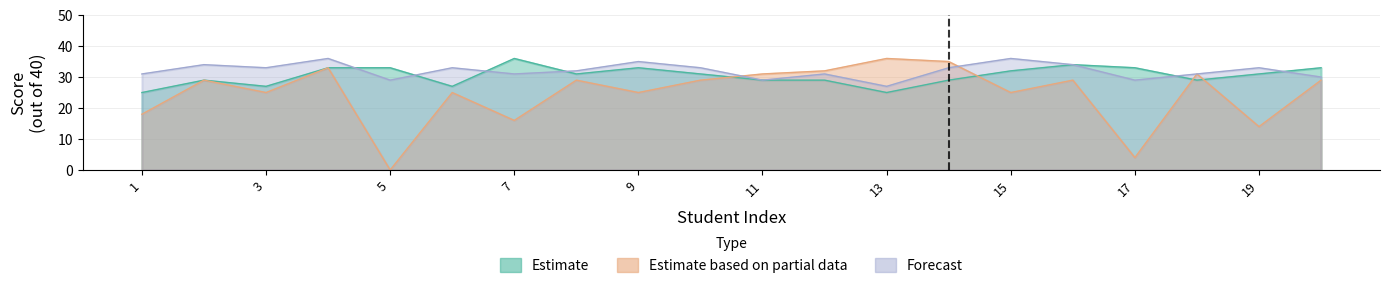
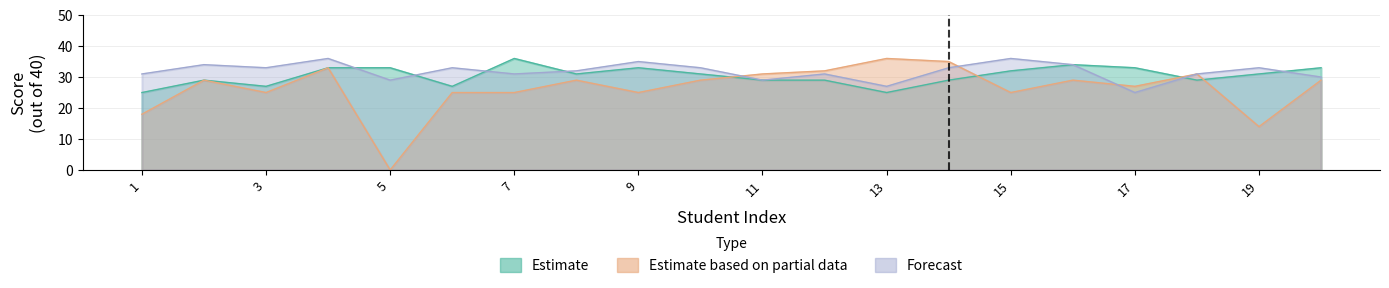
Estimate based on partial data, 7: 16 -> 25
Estimate based on partial data, 17: 4 -> 27
Forecast, 17: 29 -> 25
